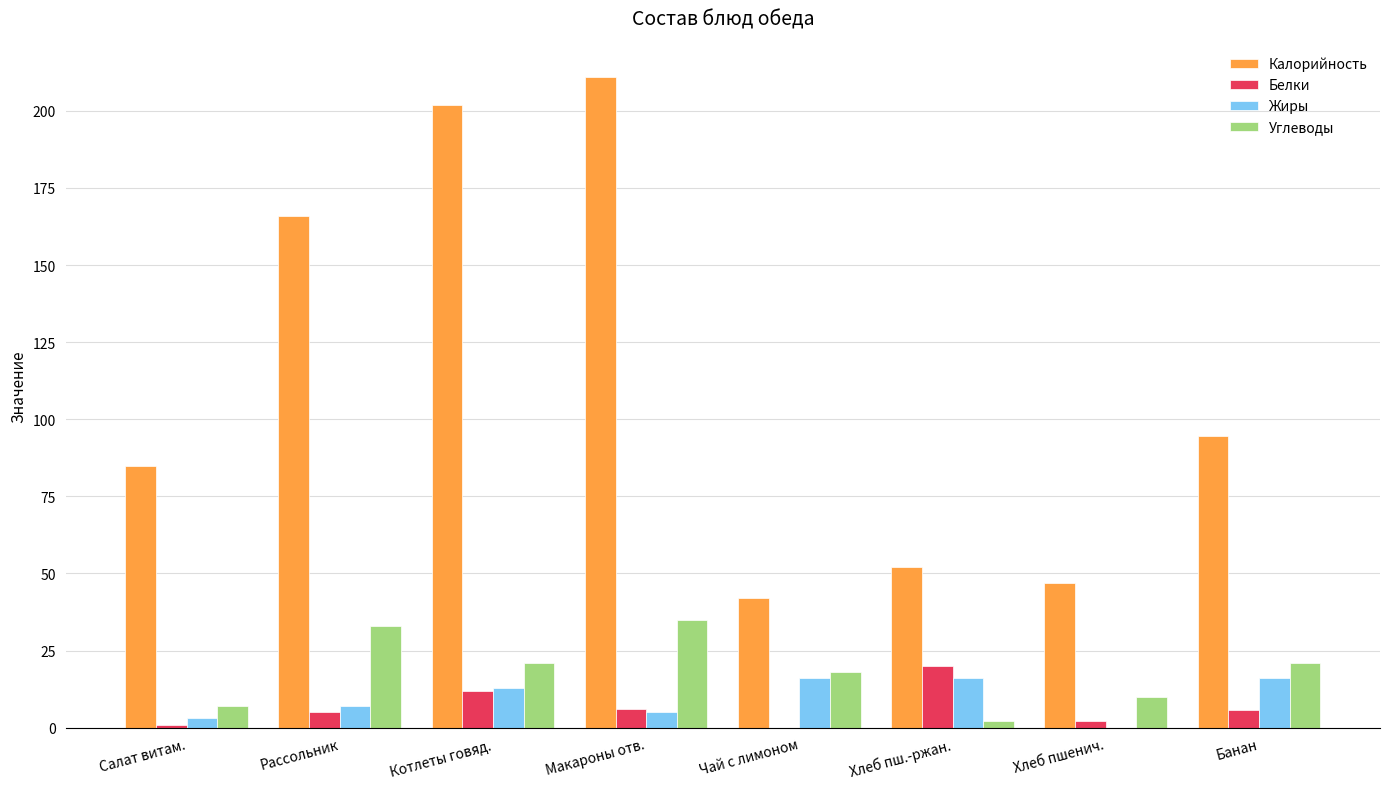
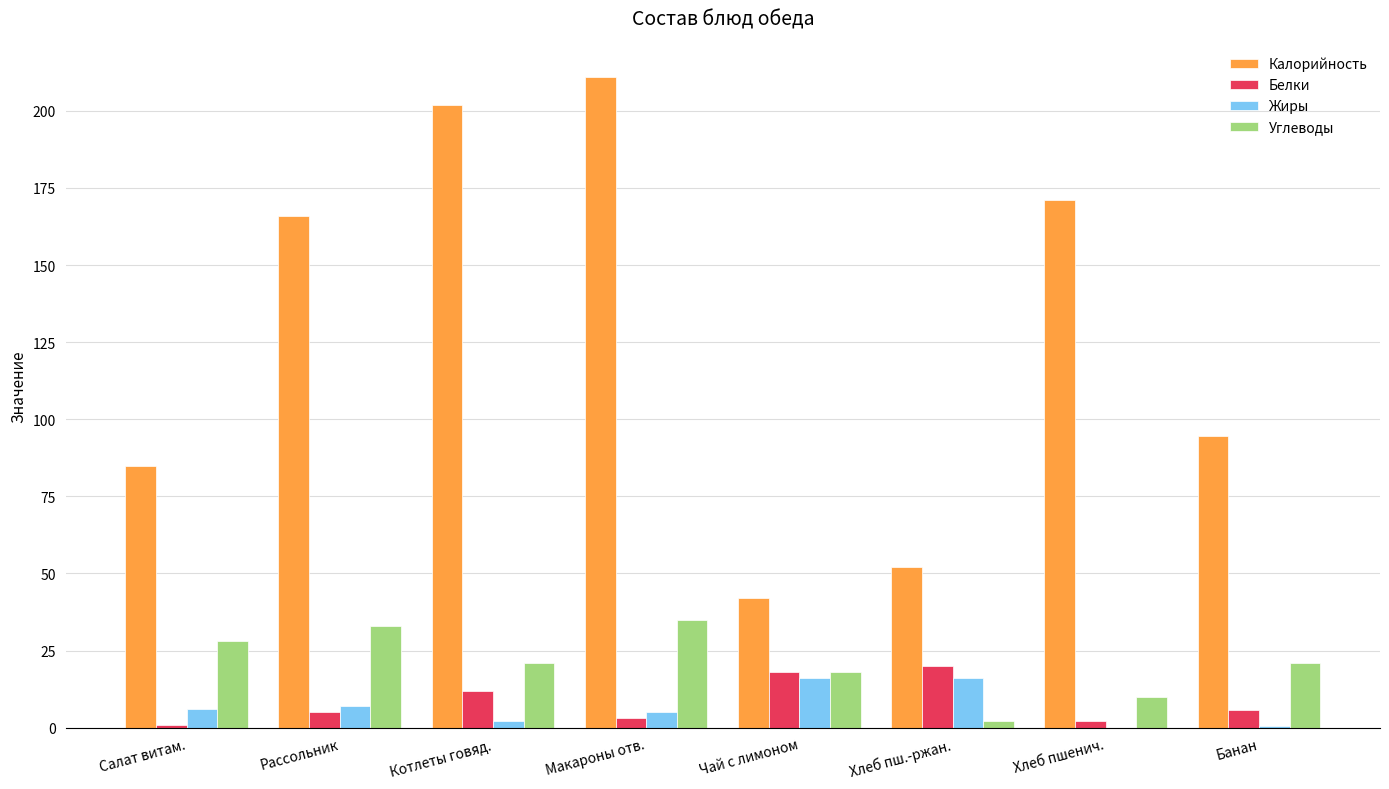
Жиры, Салат витам.: 3 -> 6
Углеводы, Салат витам.: 7 -> 28
Жиры, Котлеты говяд.: 13 -> 2
Белки, Макароны отв.: 6 -> 3
Белки, Чай с лимоном: 0 -> 18
Калорийность, Хлеб пшенич.: 47 -> 171
Жиры, Банан: 16 -> 1
